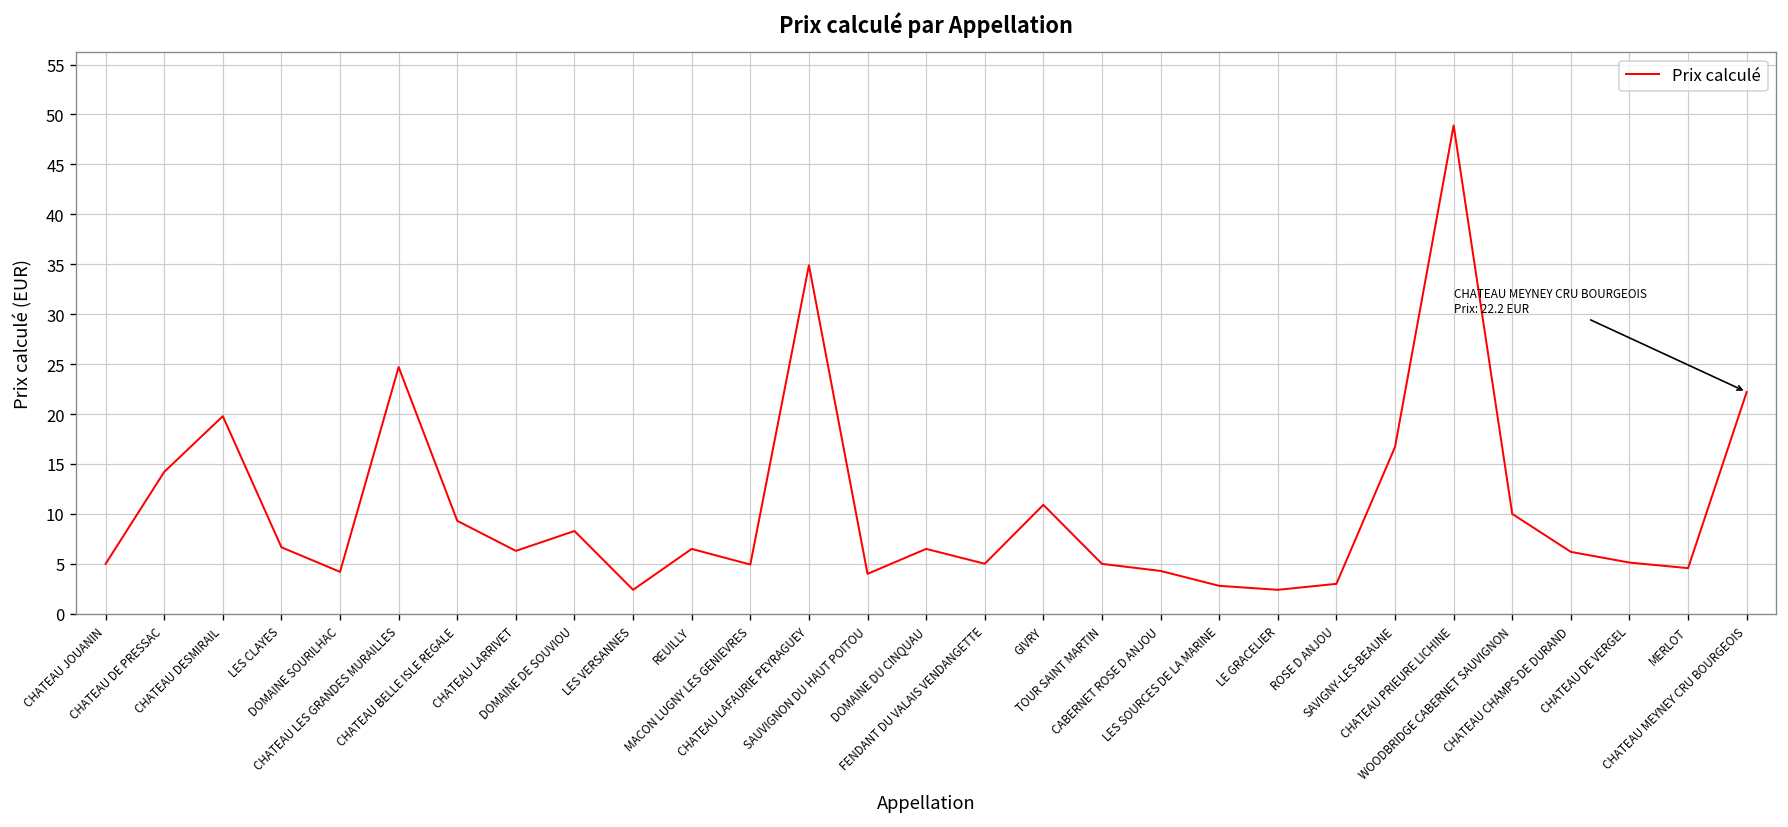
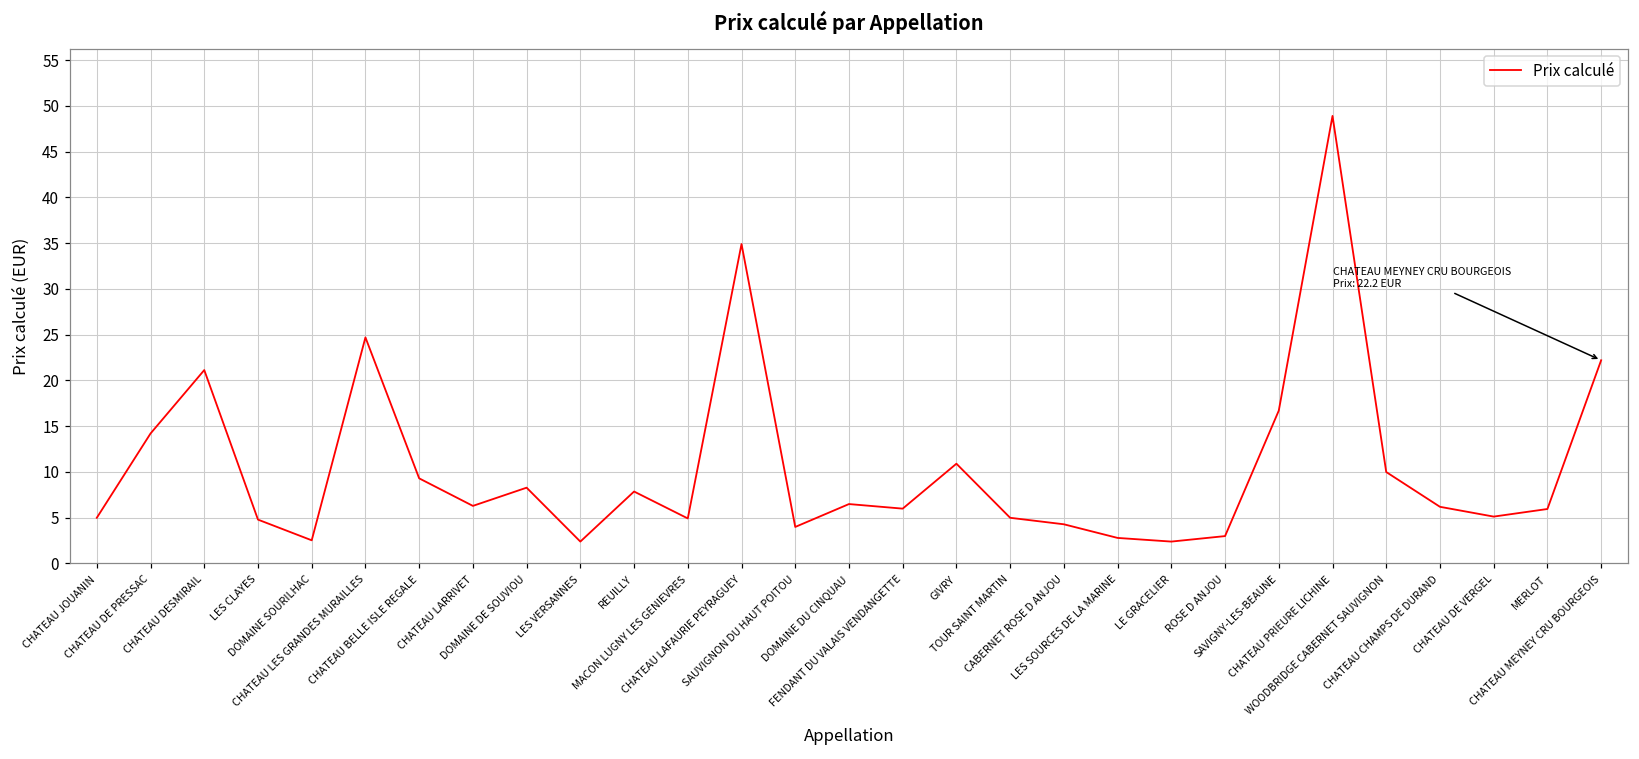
CHATEAU DESMIRAIL: 20 -> 21
LES CLAYES: 7 -> 5
DOMAINE SOURILHAC: 4 -> 3
REUILLY: 6 -> 8
FENDANT DU VALAIS VENDANGETTE: 5 -> 6
MERLOT: 5 -> 6
